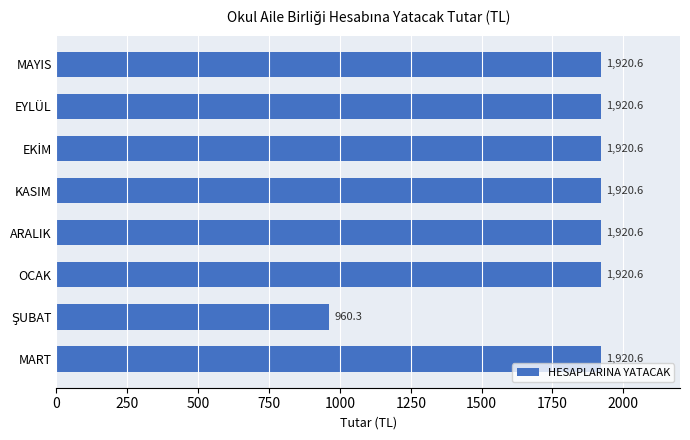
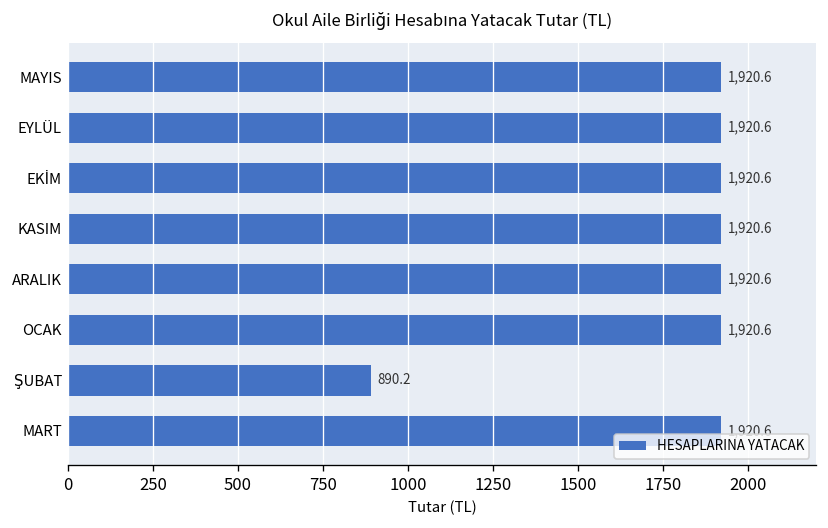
ŞUBAT: 960.3 -> 890.2
